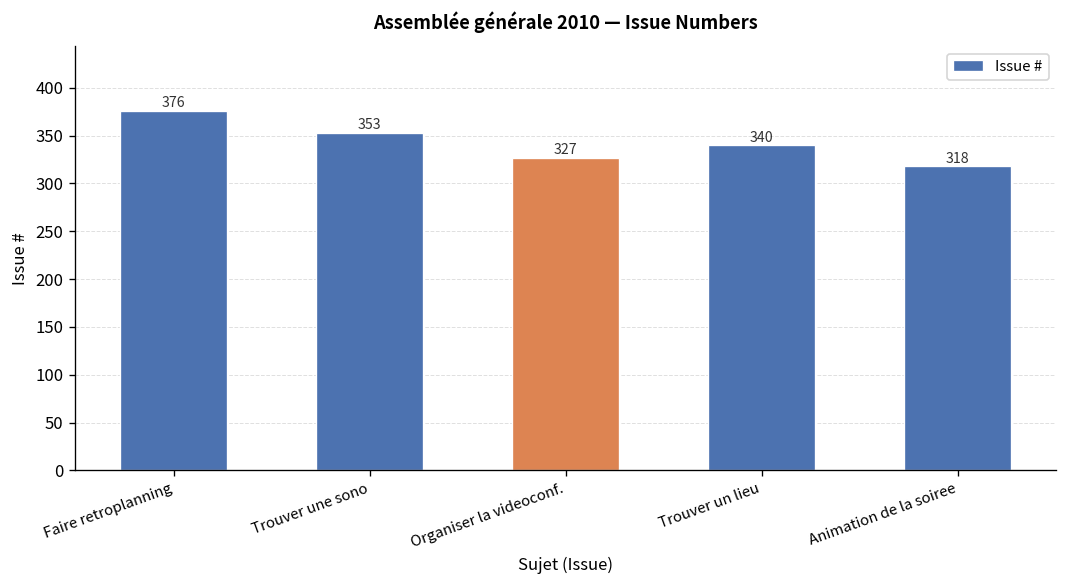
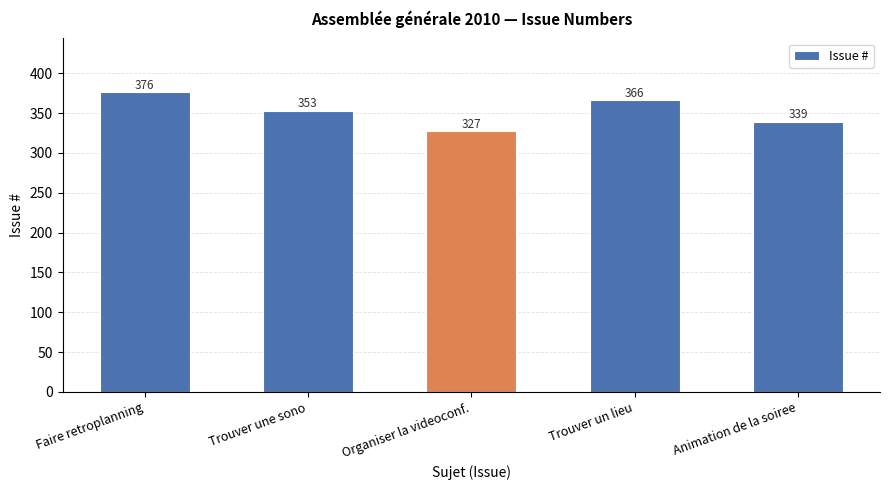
Trouver un lieu: 340 -> 366
Animation de la soiree: 318 -> 339
